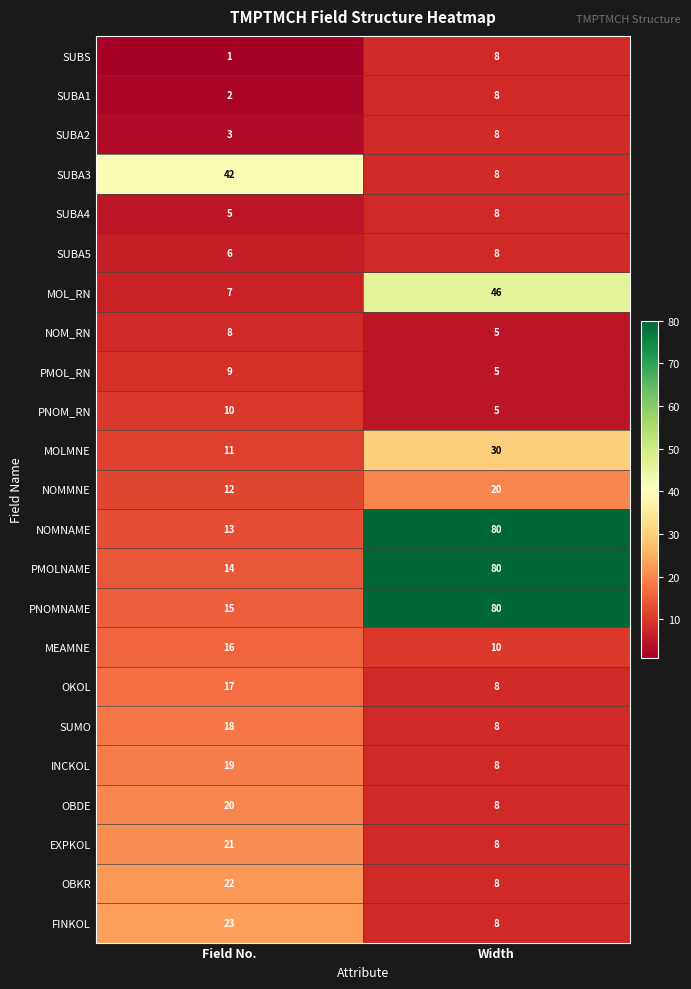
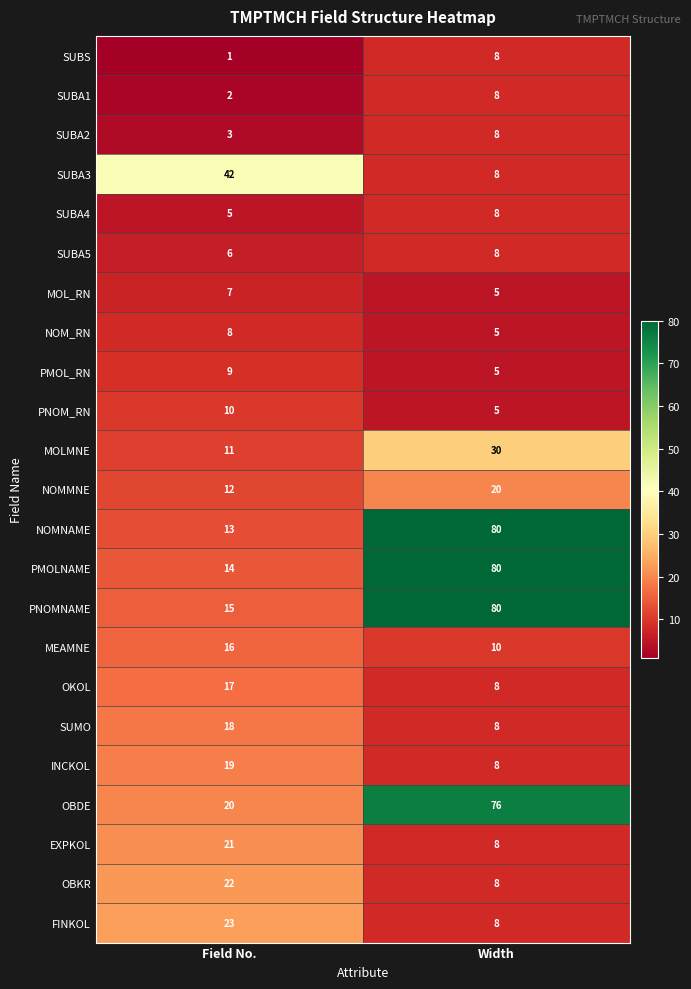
MOL_RN, Width: 46 -> 5
OBDE, Width: 8 -> 76
